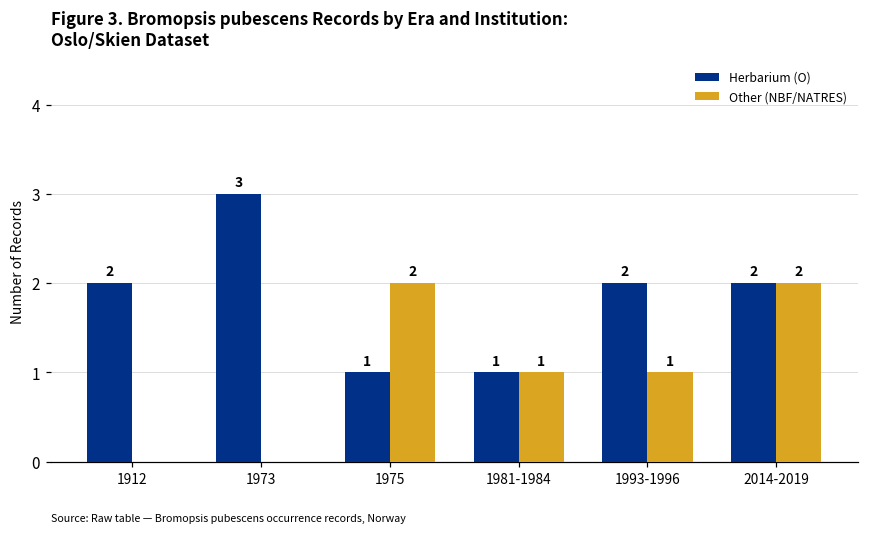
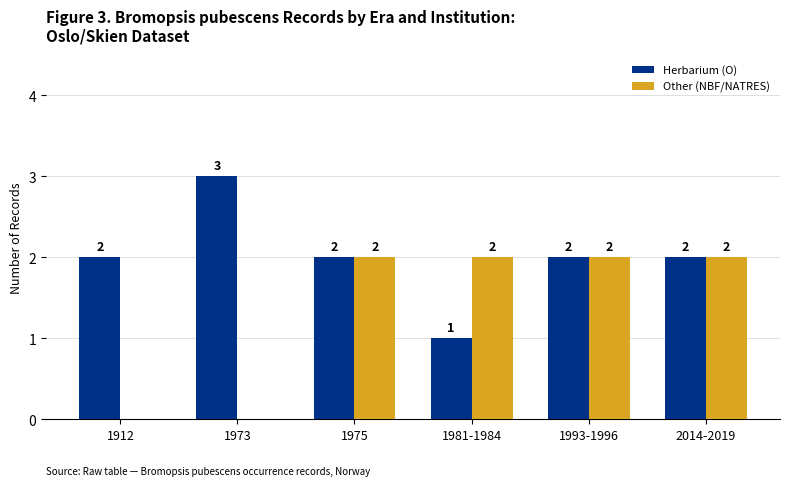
Herbarium (O), 1975: 1 -> 2
Other (NBF/NATRES), 1981-1984: 1 -> 2
Other (NBF/NATRES), 1993-1996: 1 -> 2
